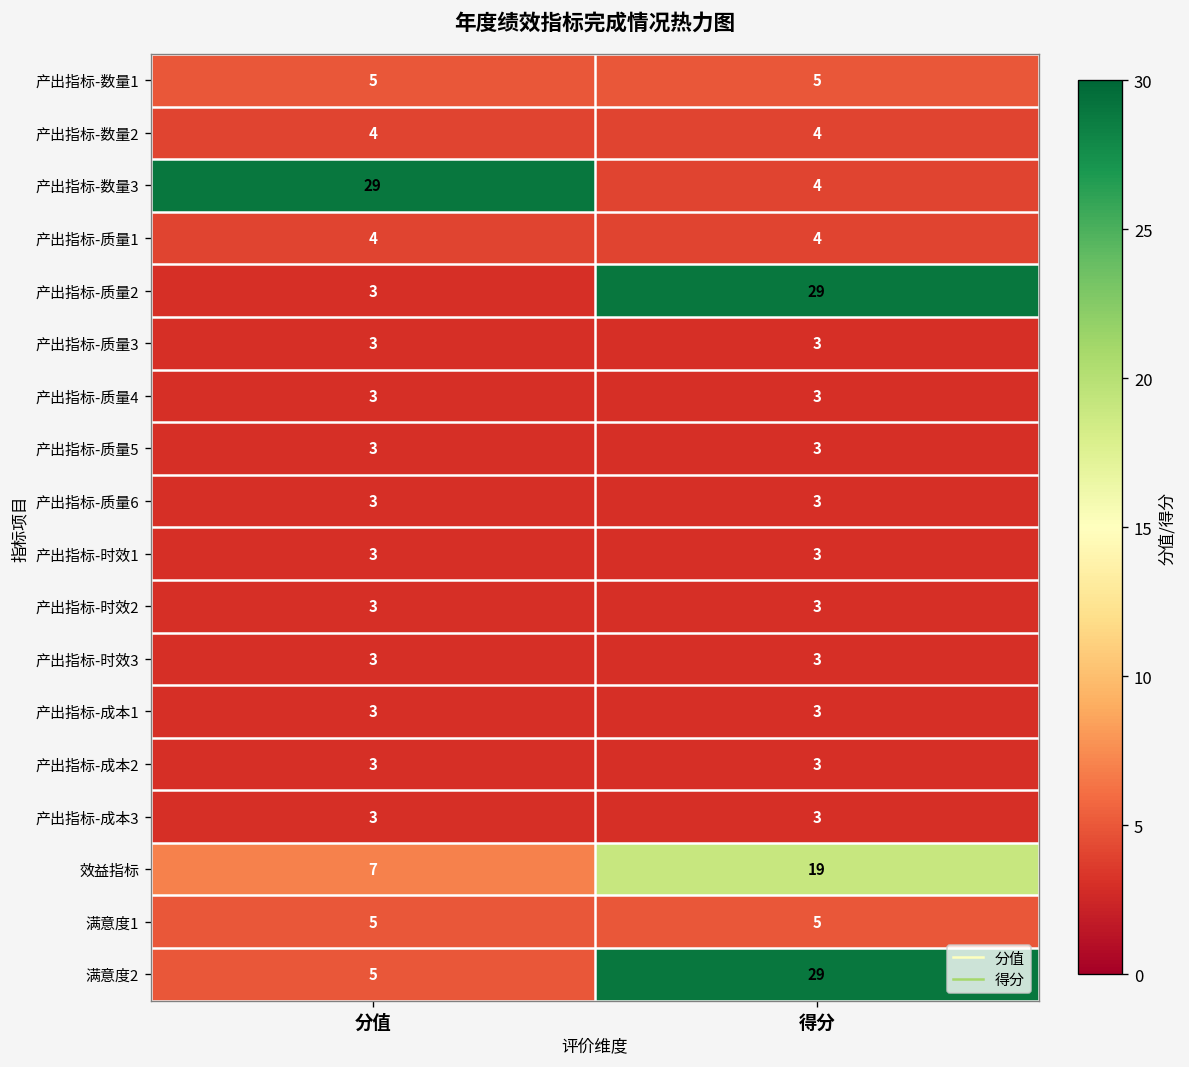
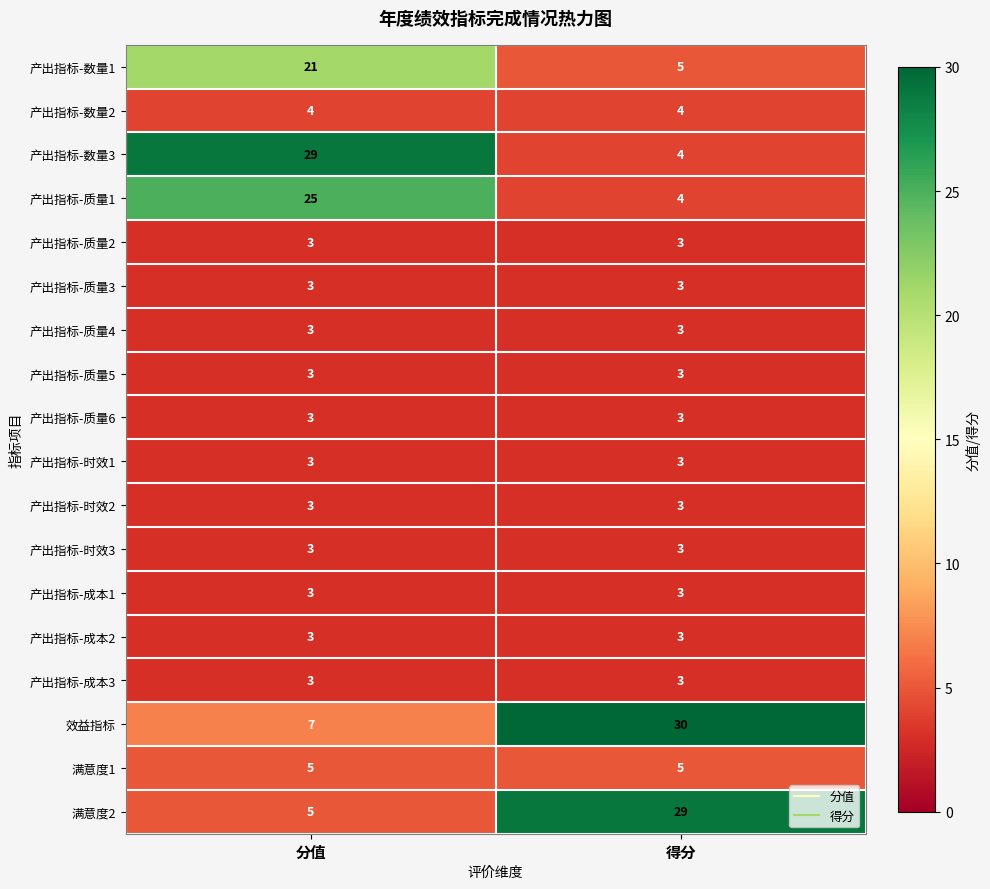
产出指标-数量1, 分值: 5 -> 21
产出指标-质量1, 分值: 4 -> 25
产出指标-质量2, 得分: 29 -> 3
效益指标, 得分: 19 -> 30
